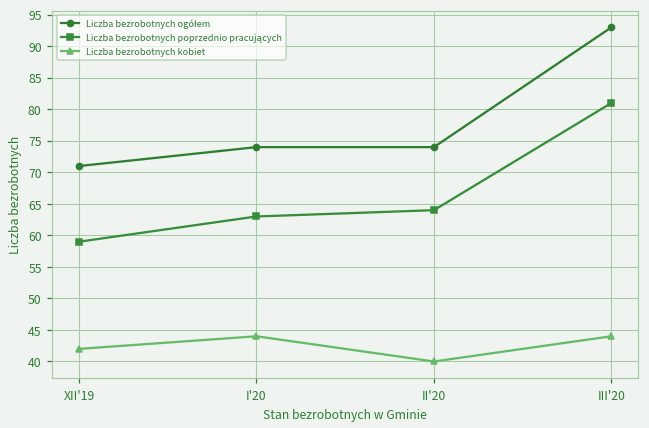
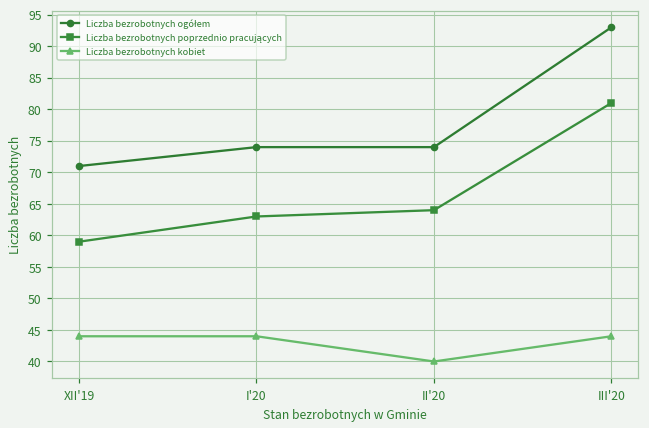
Liczba bezrobotnych kobiet, XII'19: 42 -> 44
